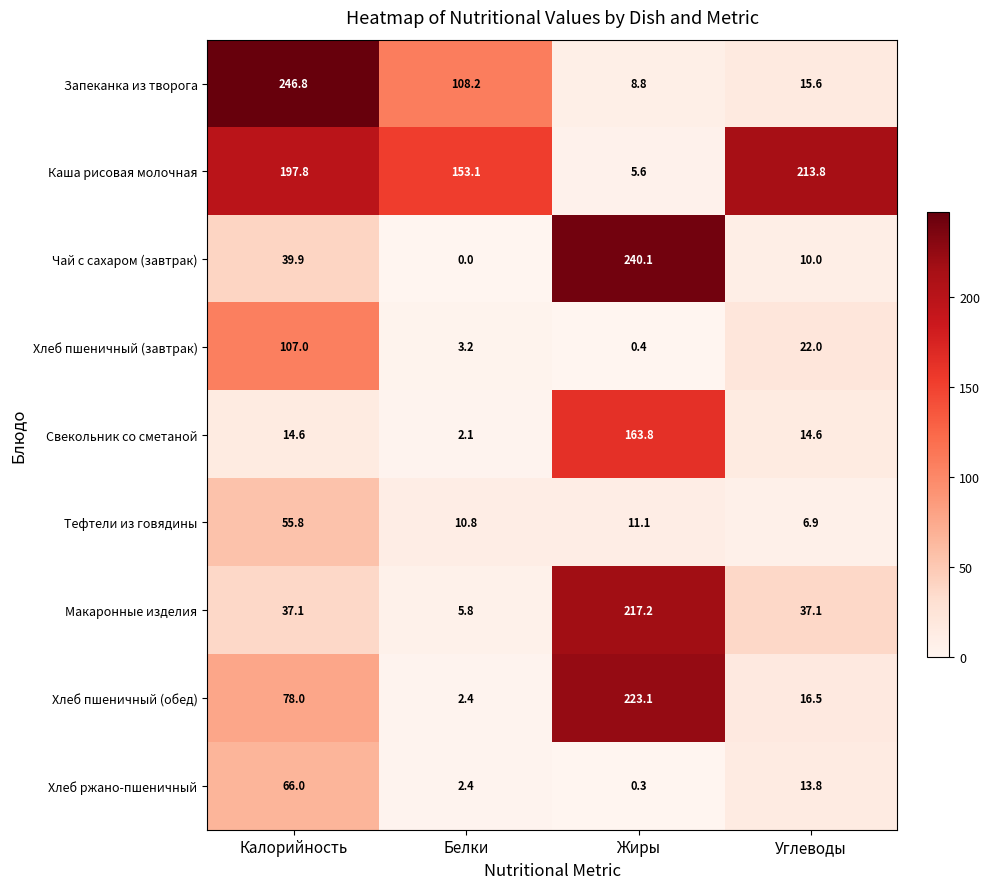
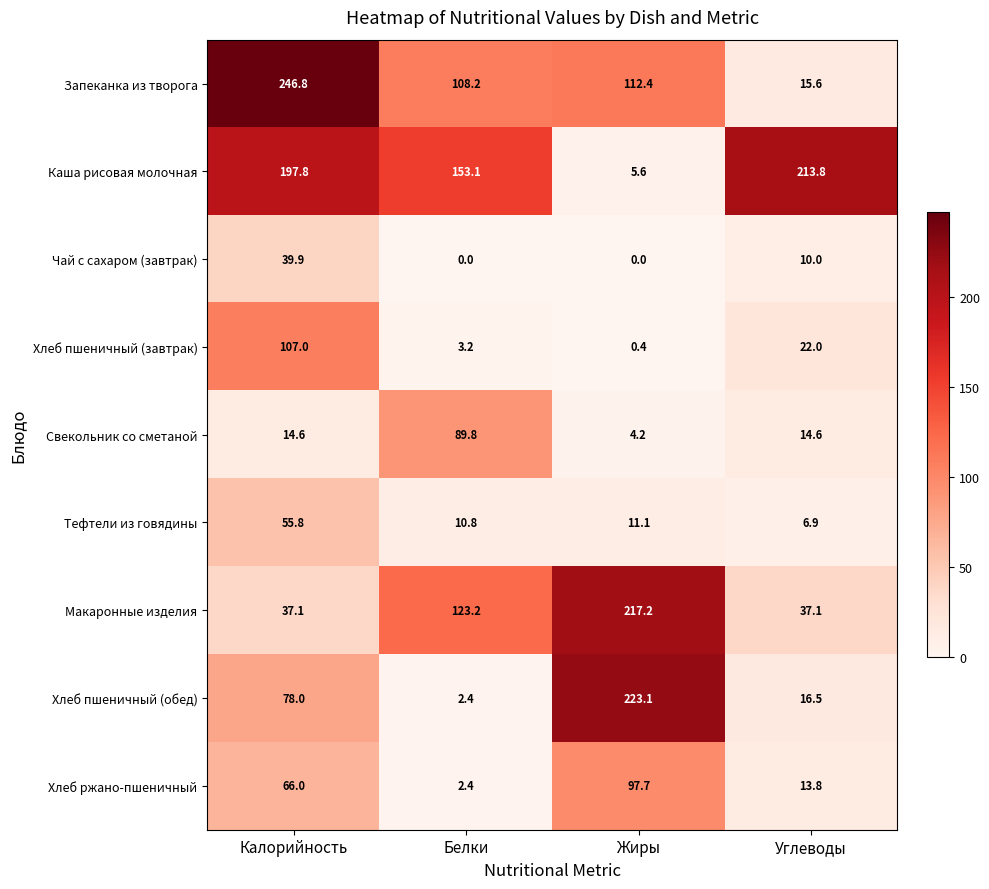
Запеканка из творога, Жиры: 8.8 -> 112.4
Чай с сахаром (завтрак), Жиры: 240.1 -> 0.0
Свекольник со сметаной, Белки: 2.1 -> 89.8
Свекольник со сметаной, Жиры: 163.8 -> 4.2
Макаронные изделия, Белки: 5.8 -> 123.2
Хлеб ржано-пшеничный, Жиры: 0.3 -> 97.7
